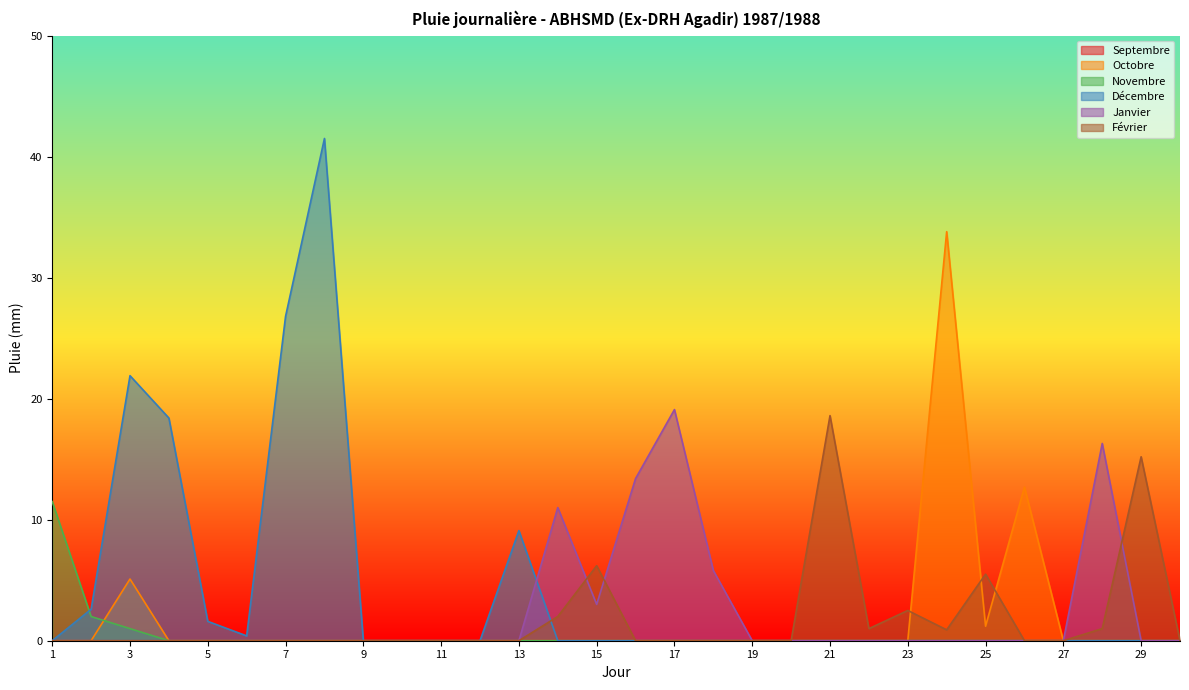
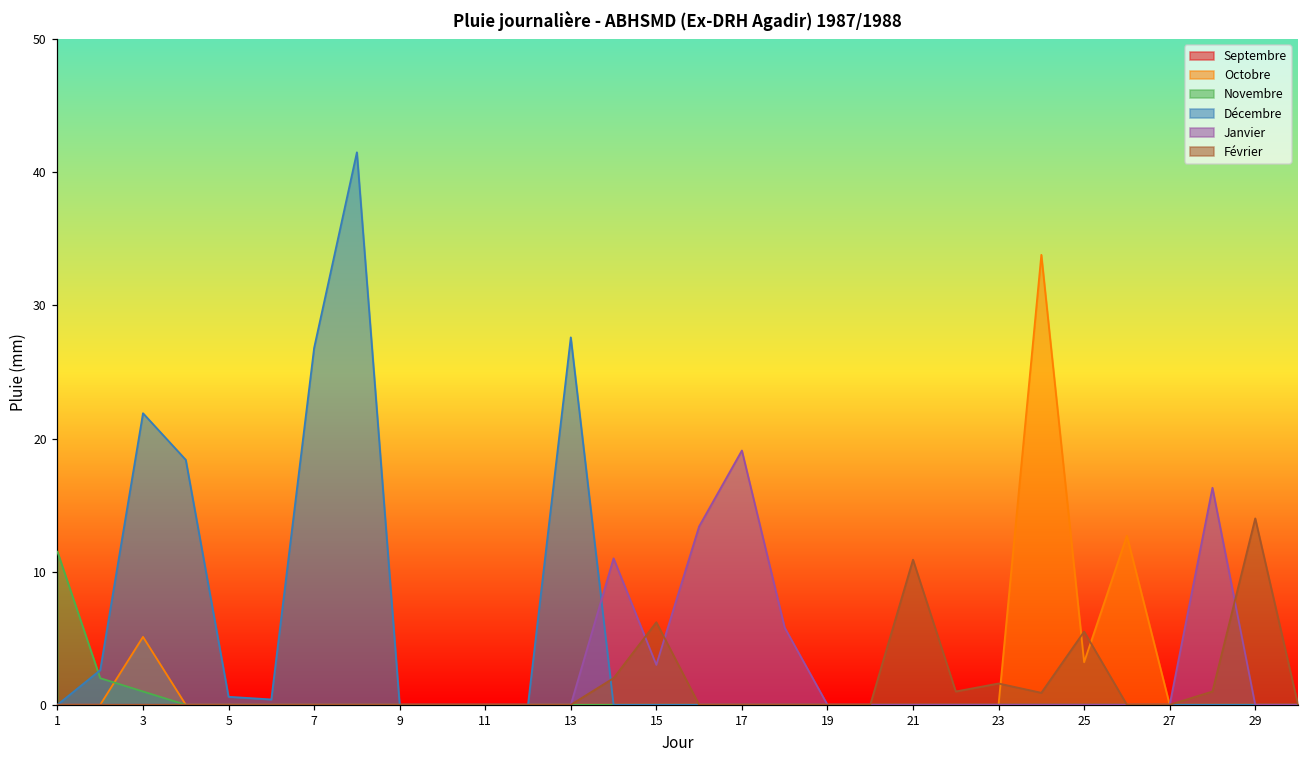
Décembre, 5: 1.6 -> 0.6
Décembre, 13: 9.1 -> 27.6
Février, 21: 18.6 -> 10.9
Février, 23: 2.5 -> 1.6
Octobre, 25: 1.2 -> 3.2
Février, 29: 15.2 -> 14.0
